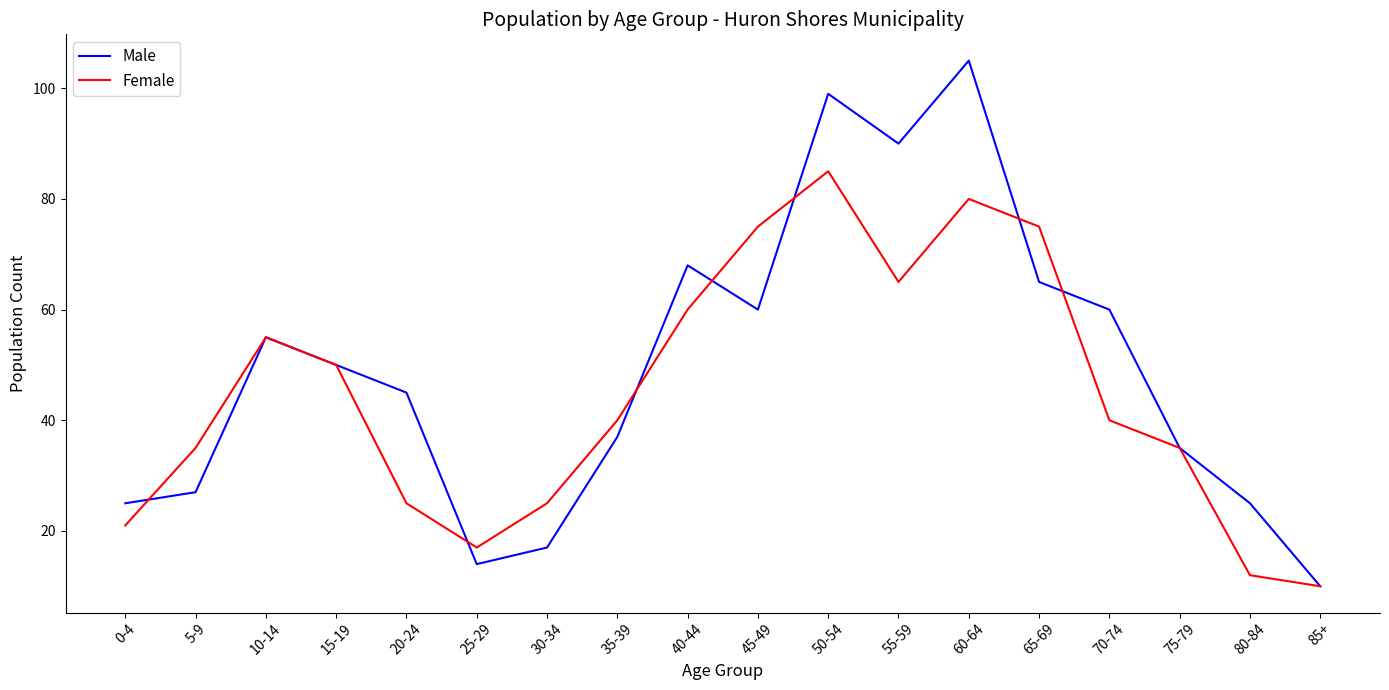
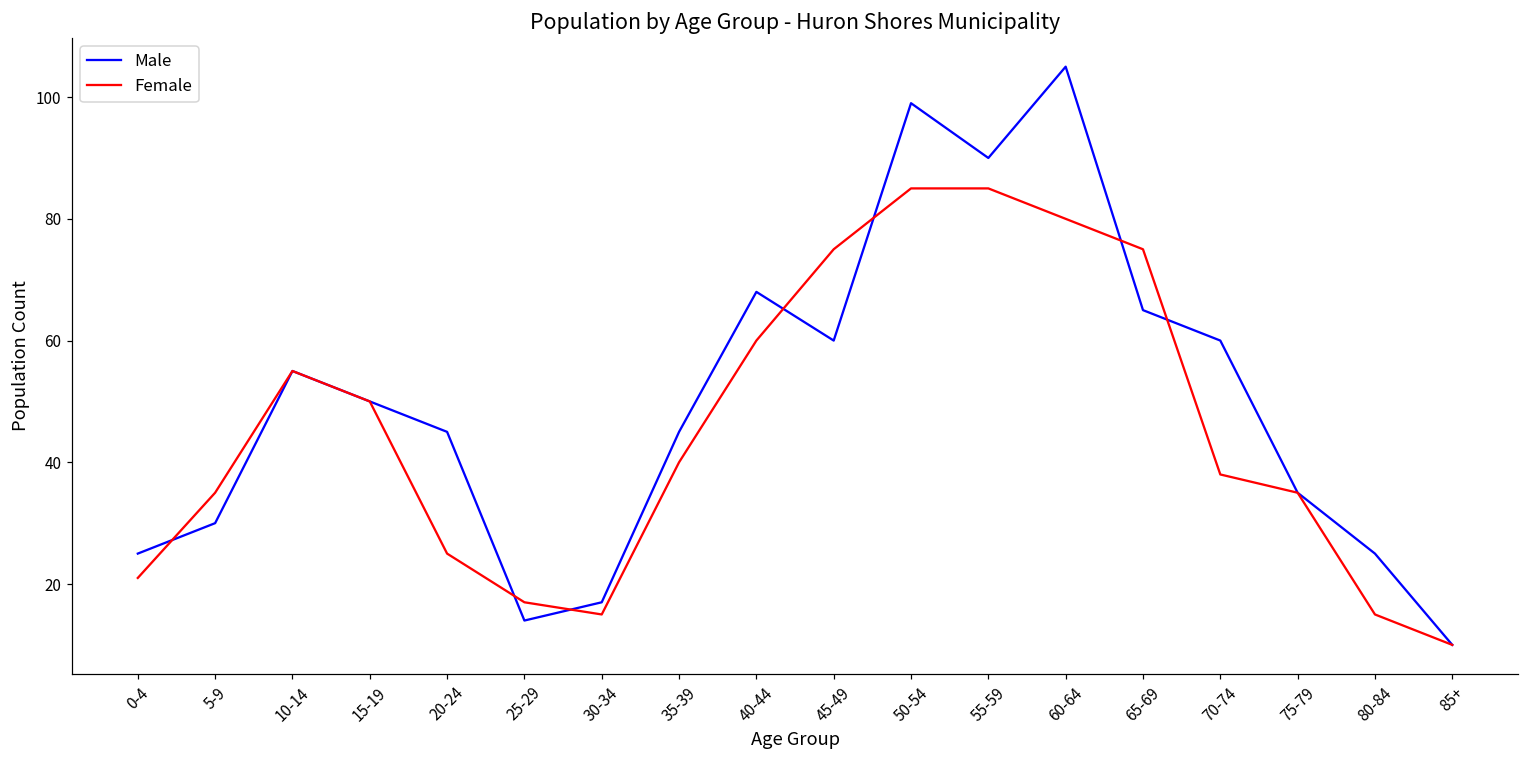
Male, 5-9: 27 -> 30
Female, 30-34: 25 -> 15
Male, 35-39: 37 -> 45
Female, 55-59: 65 -> 85
Female, 70-74: 40 -> 38
Female, 80-84: 12 -> 15
